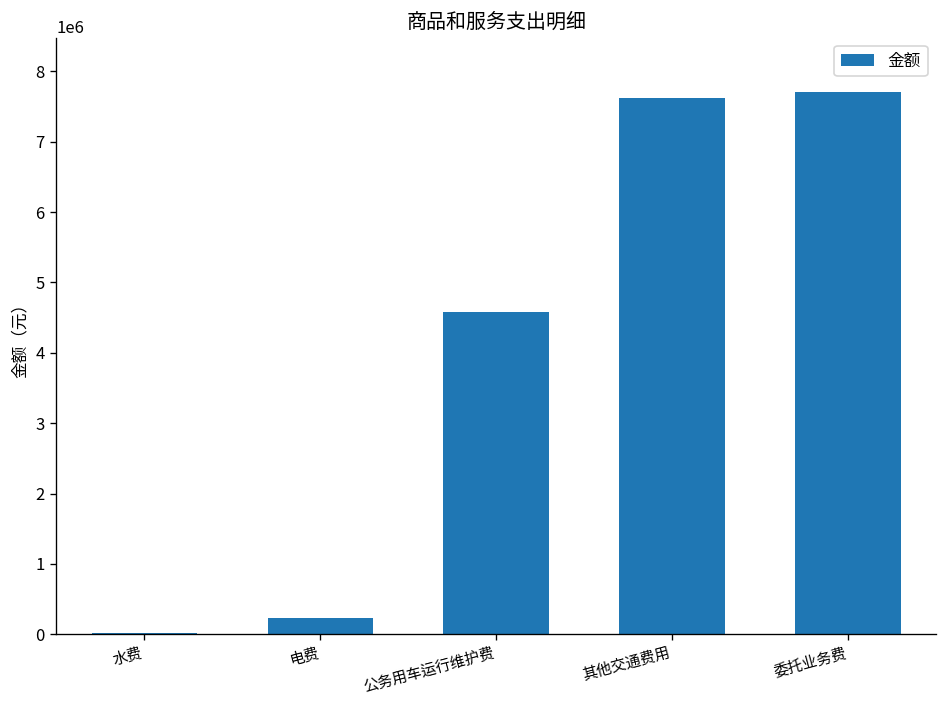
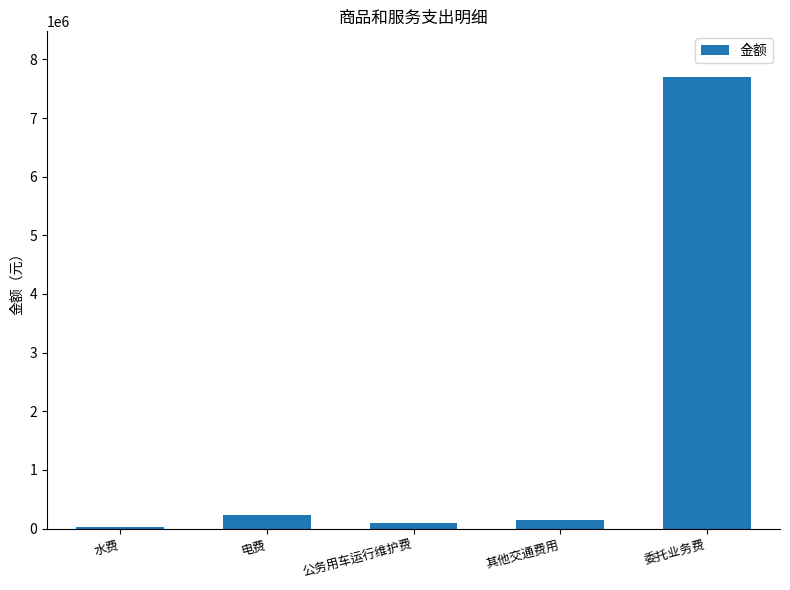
公务用车运行维护费: 4600000 -> 100000
其他交通费用: 7600000 -> 100000
